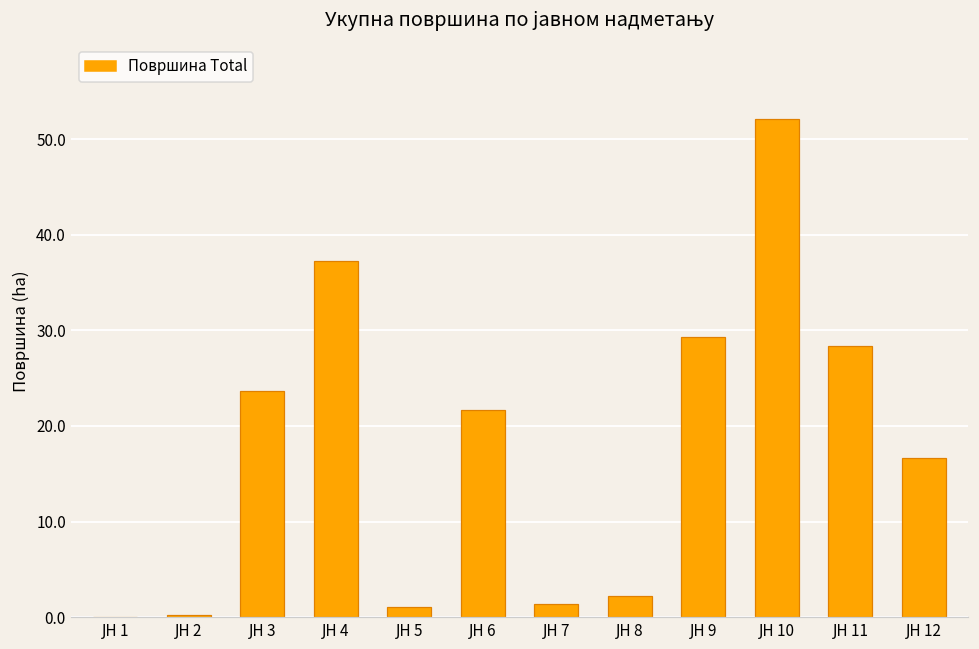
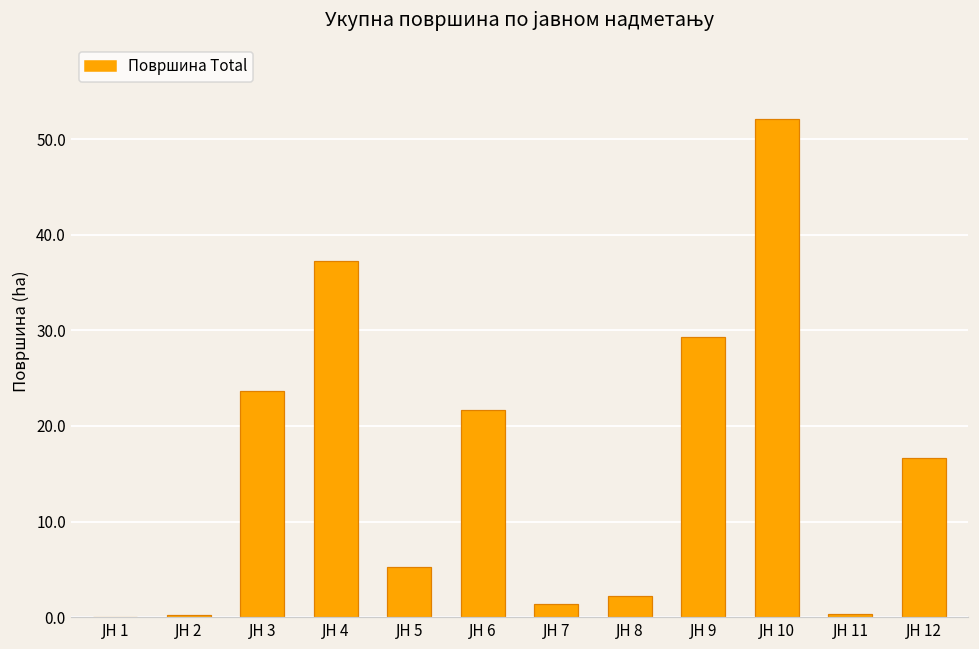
ЈН 5: 1 -> 5
ЈН 11: 28 -> 0
